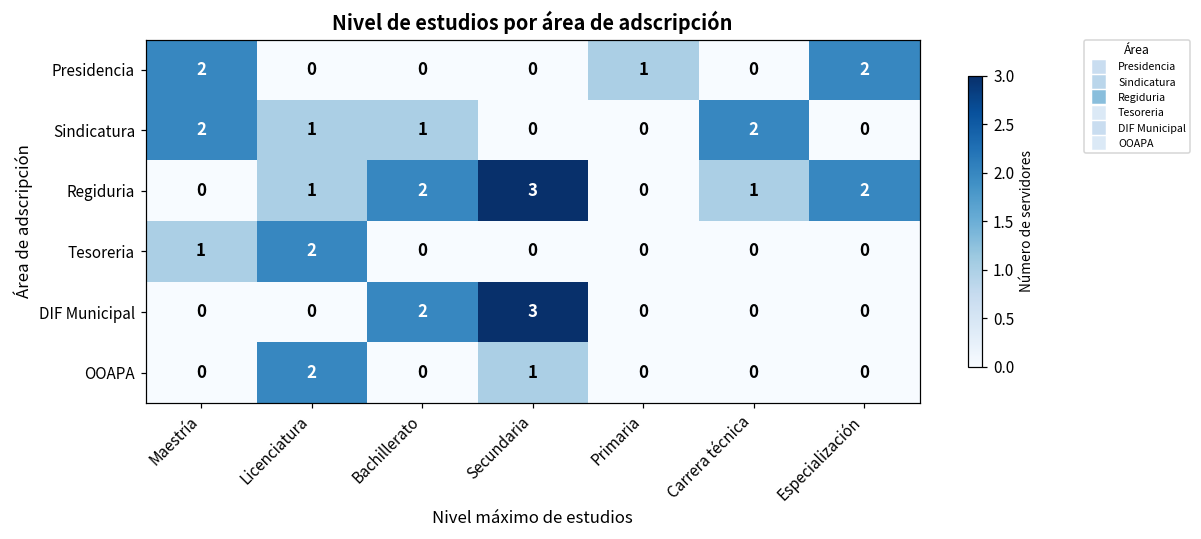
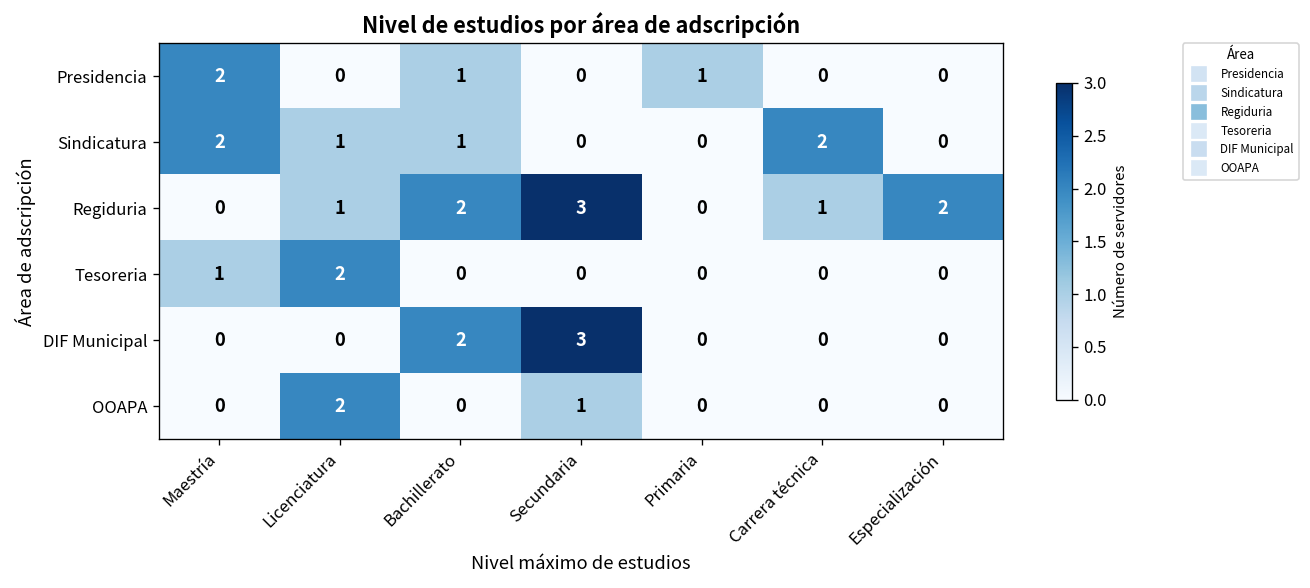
Presidencia, Bachillerato: 0 -> 1
Presidencia, Especialización: 2 -> 0
